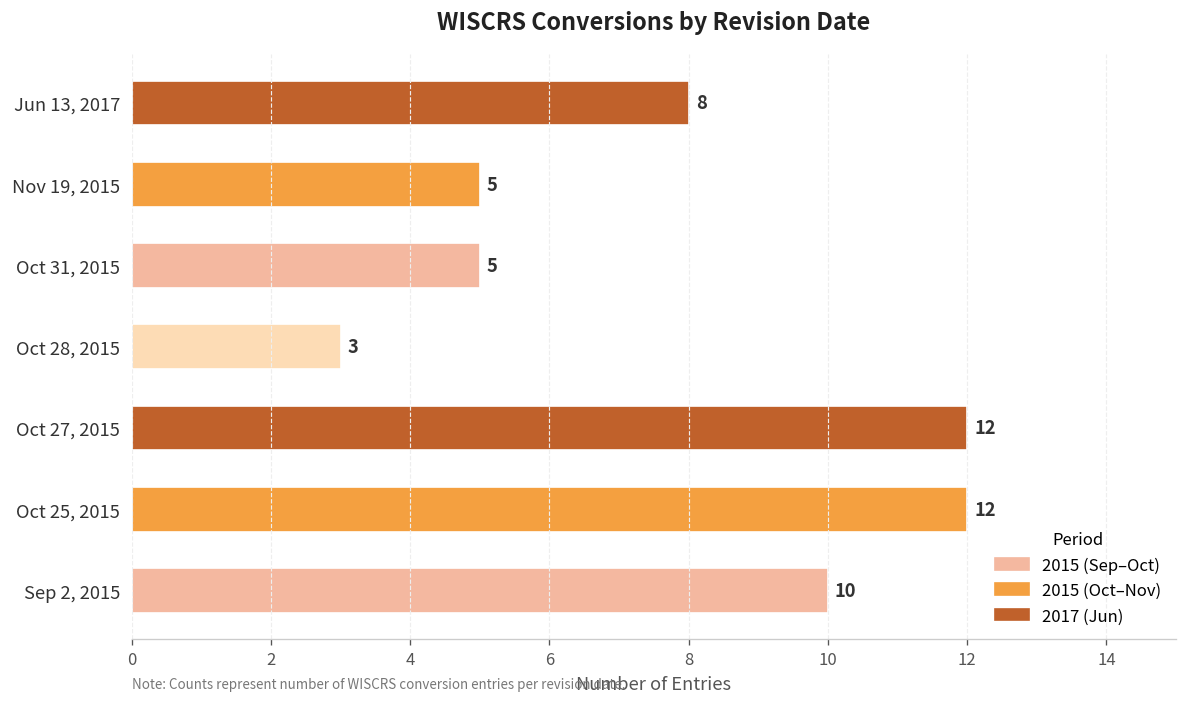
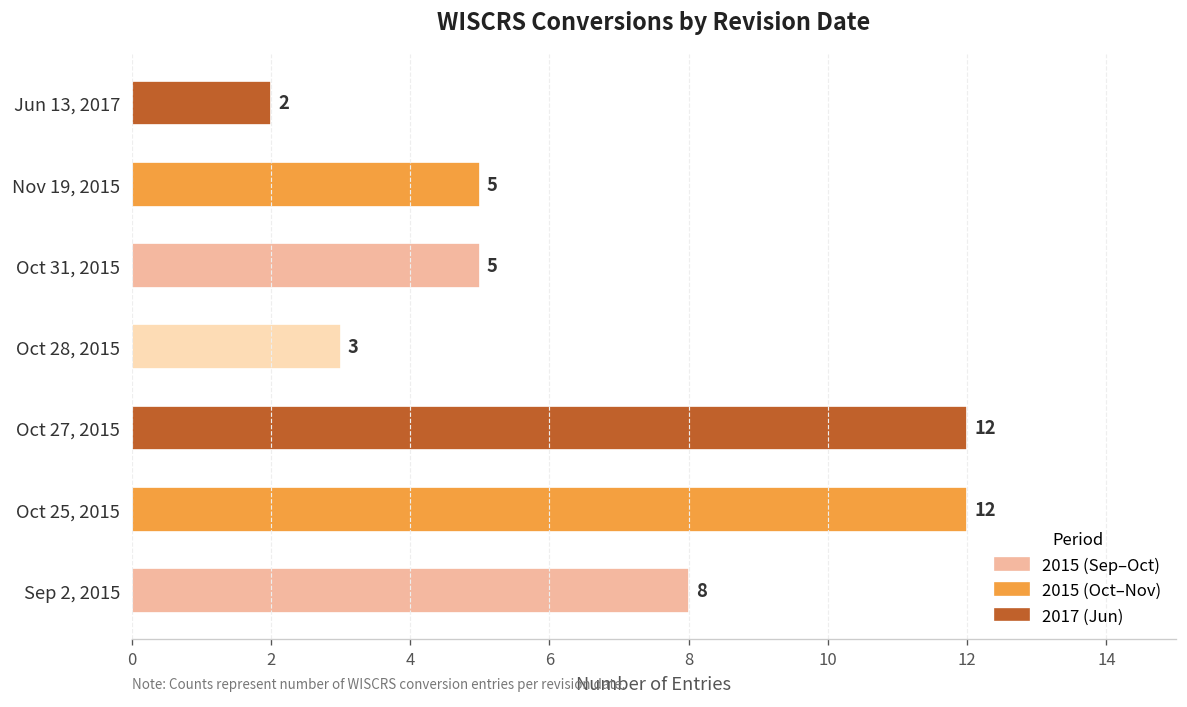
Jun 13, 2017: 8 -> 2
Sep 2, 2015: 10 -> 8
